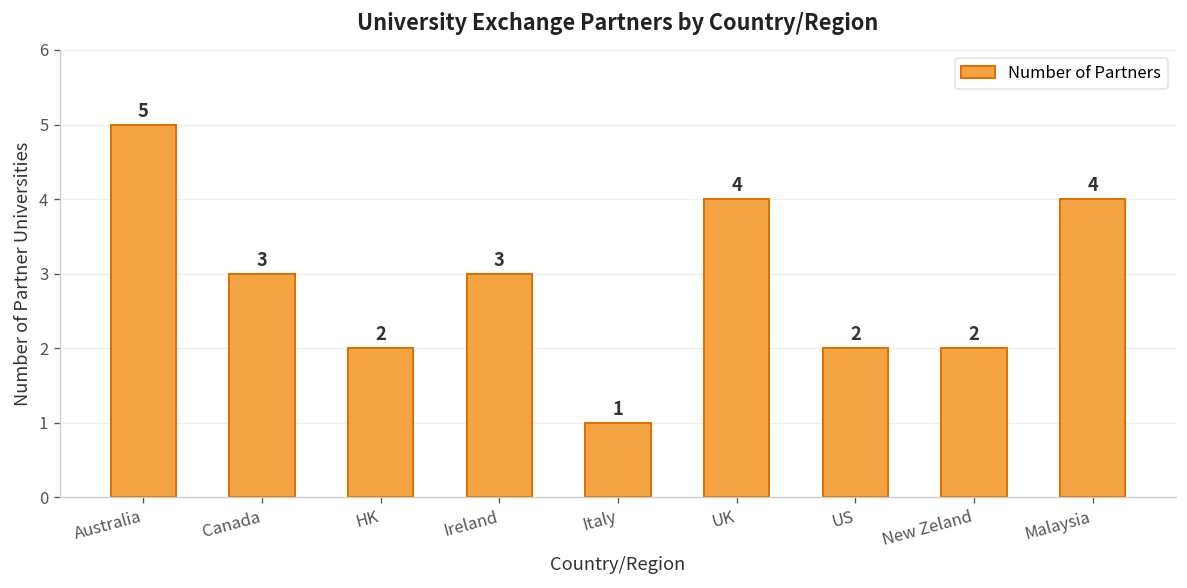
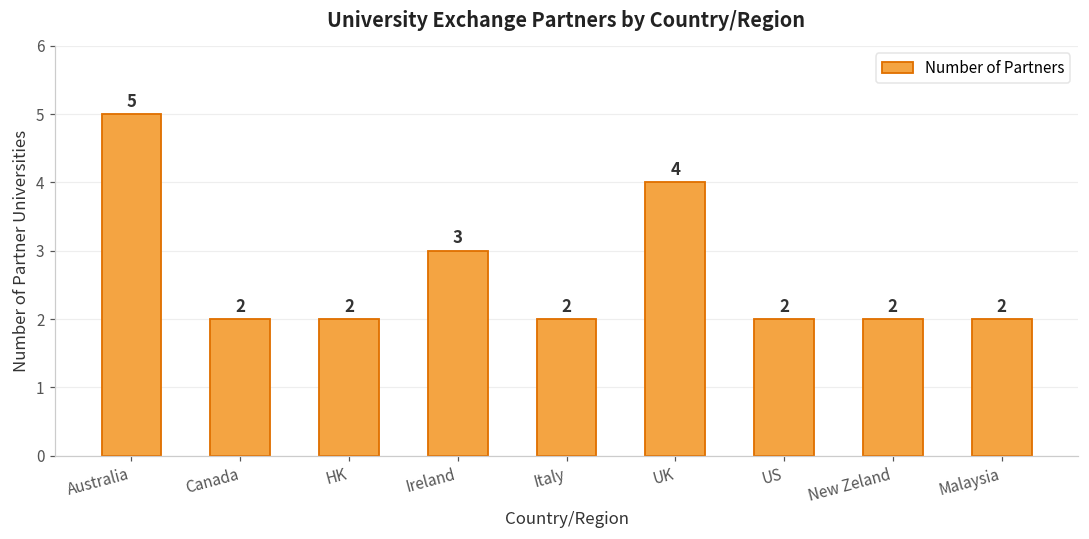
Canada: 3 -> 2
Italy: 1 -> 2
Malaysia: 4 -> 2
